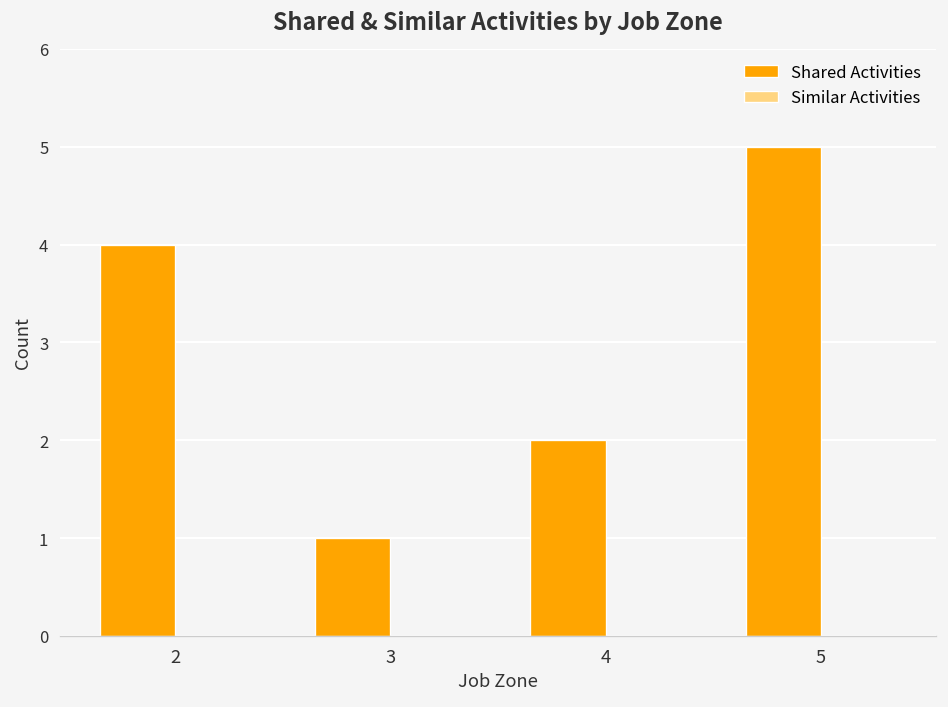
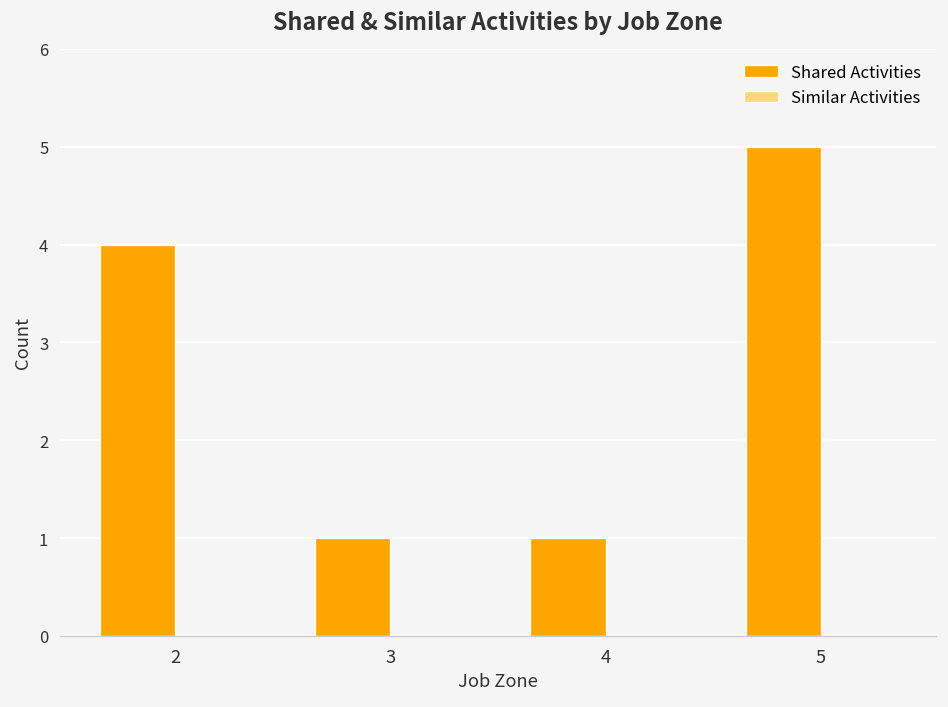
Shared Activities, 4: 2 -> 1
